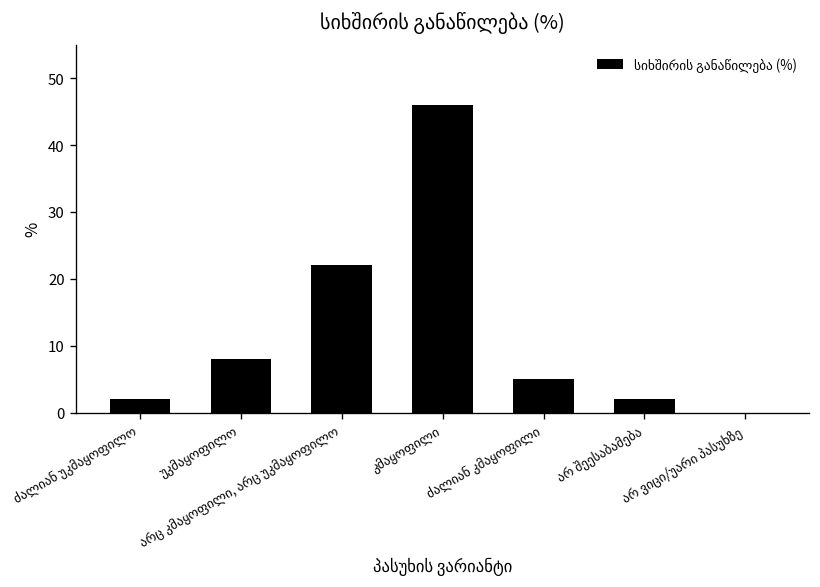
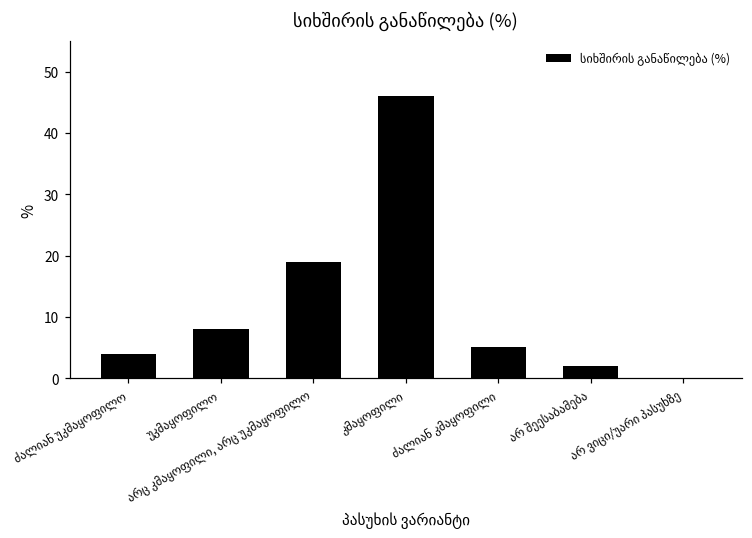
ძალიან უკმაყოფილო: 2 -> 4
არც კმაყოფილი, არც უკმაყოფილო: 22 -> 19
